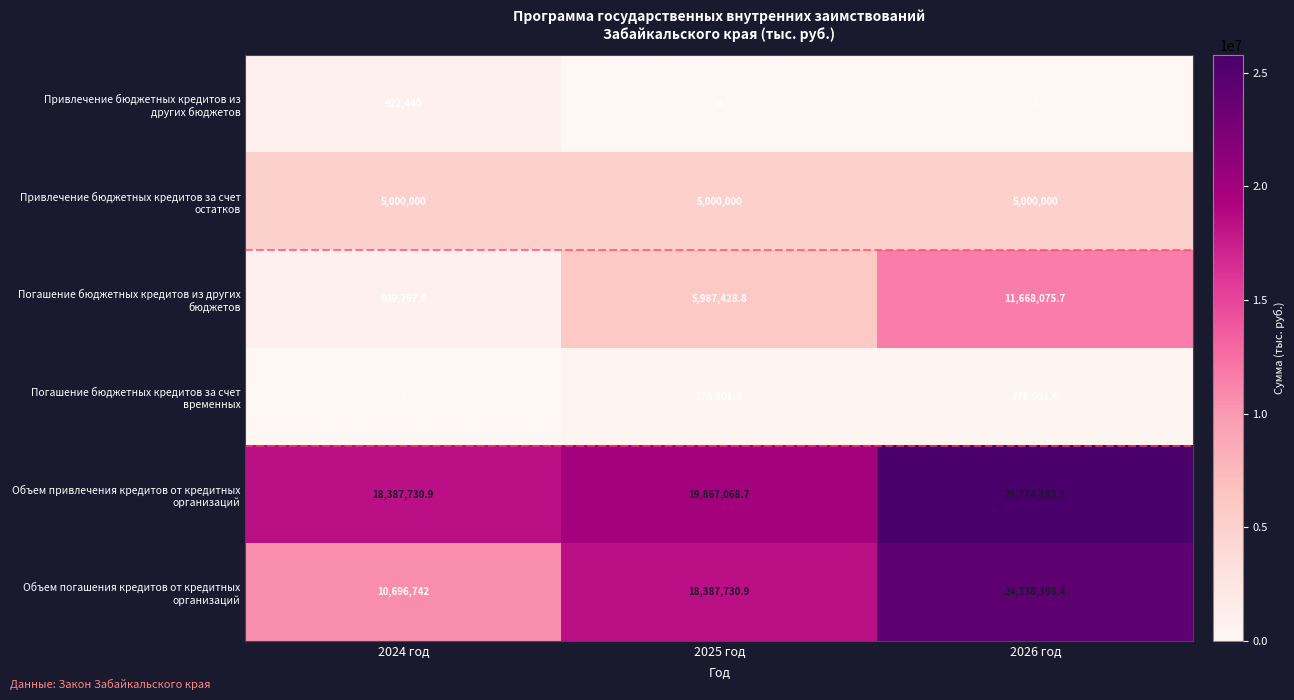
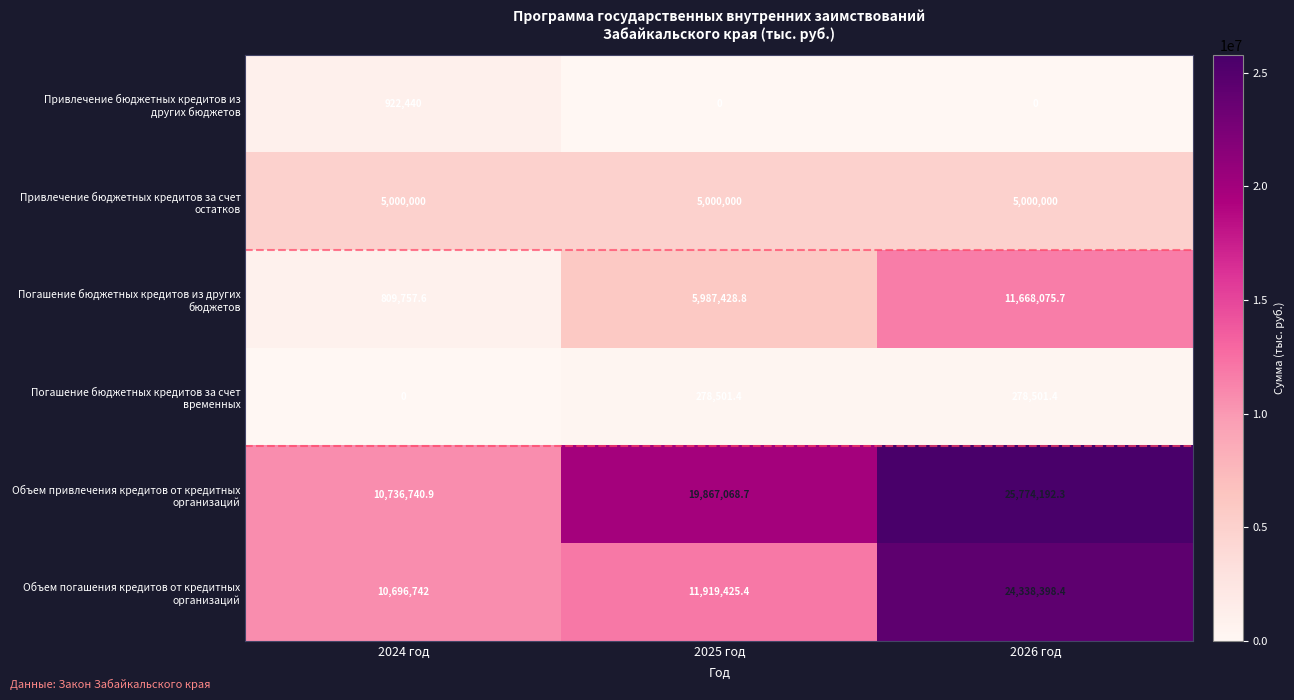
Объем привлечения кредитов от кредитных организаций, 2024 год: 18,387,730.9 -> 10,736,740.9
Объем погашения кредитов от кредитных организаций, 2025 год: 18,387,730.9 -> 11,919,425.4
